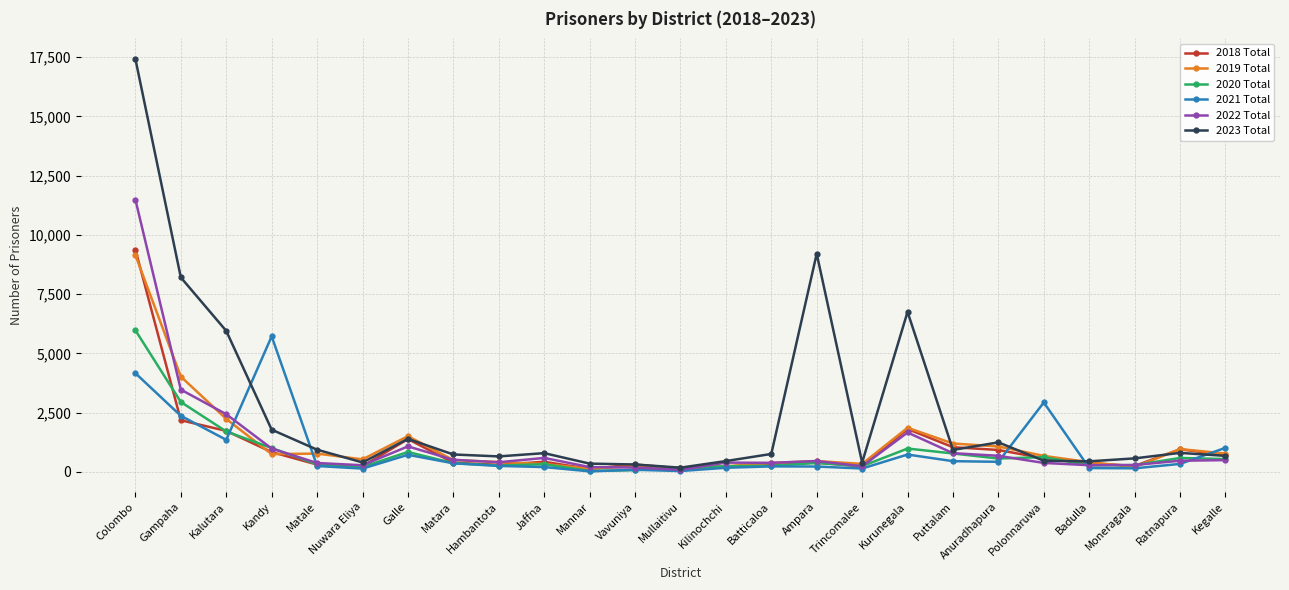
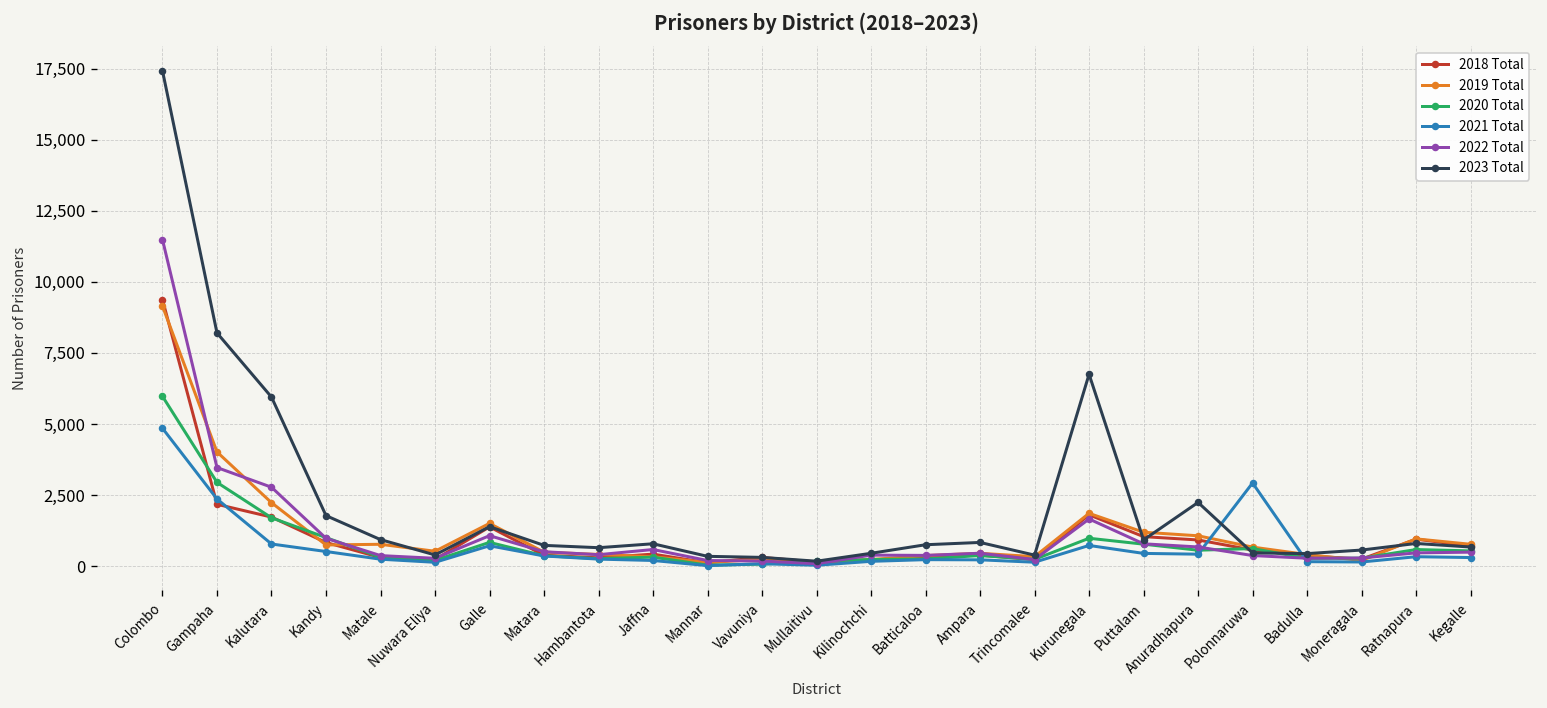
2021 Total, Colombo: 4,200 -> 4,800
2021 Total, Kalutara: 1,300 -> 800
2022 Total, Kalutara: 2,400 -> 2,800
2021 Total, Kandy: 5,700 -> 500
2023 Total, Ampara: 9,200 -> 800
2023 Total, Anuradhapura: 1,200 -> 2,200
2021 Total, Kegalle: 1,000 -> 300
